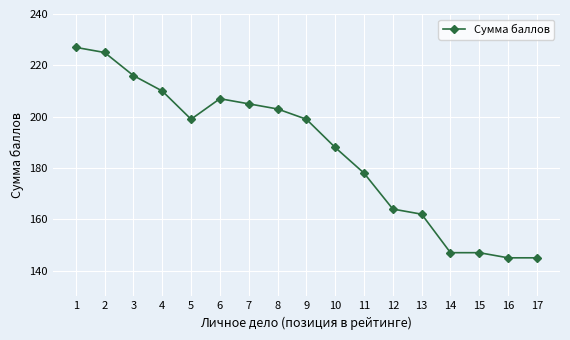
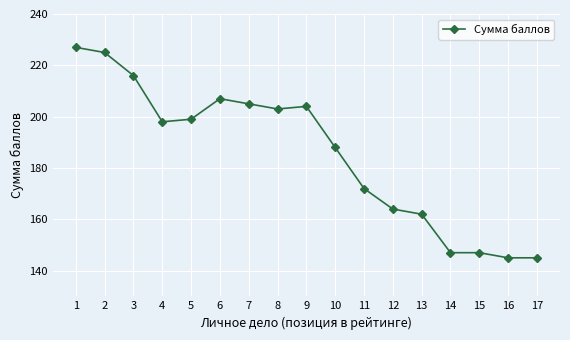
4: 210 -> 198
9: 199 -> 204
11: 178 -> 172
